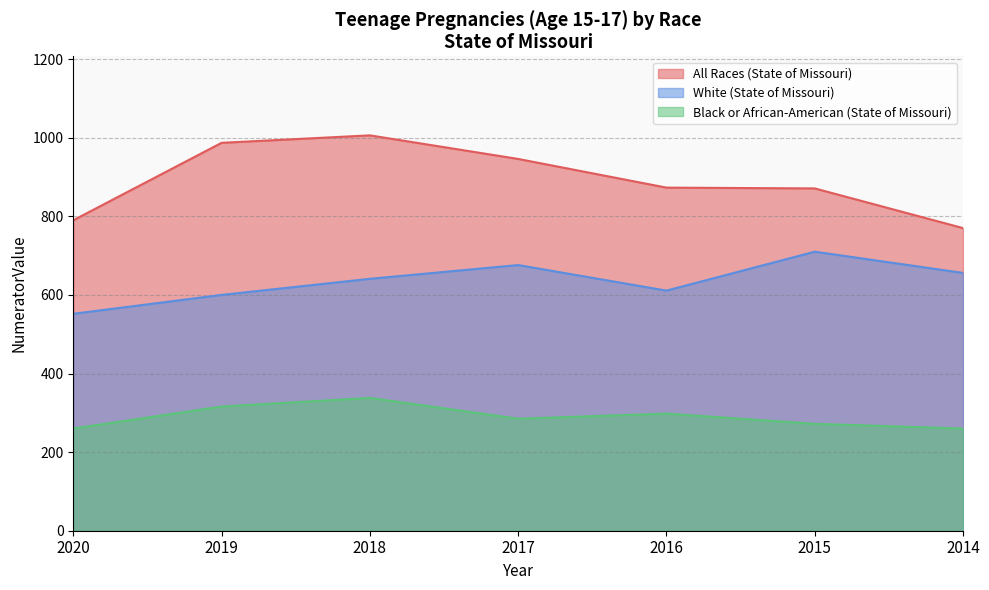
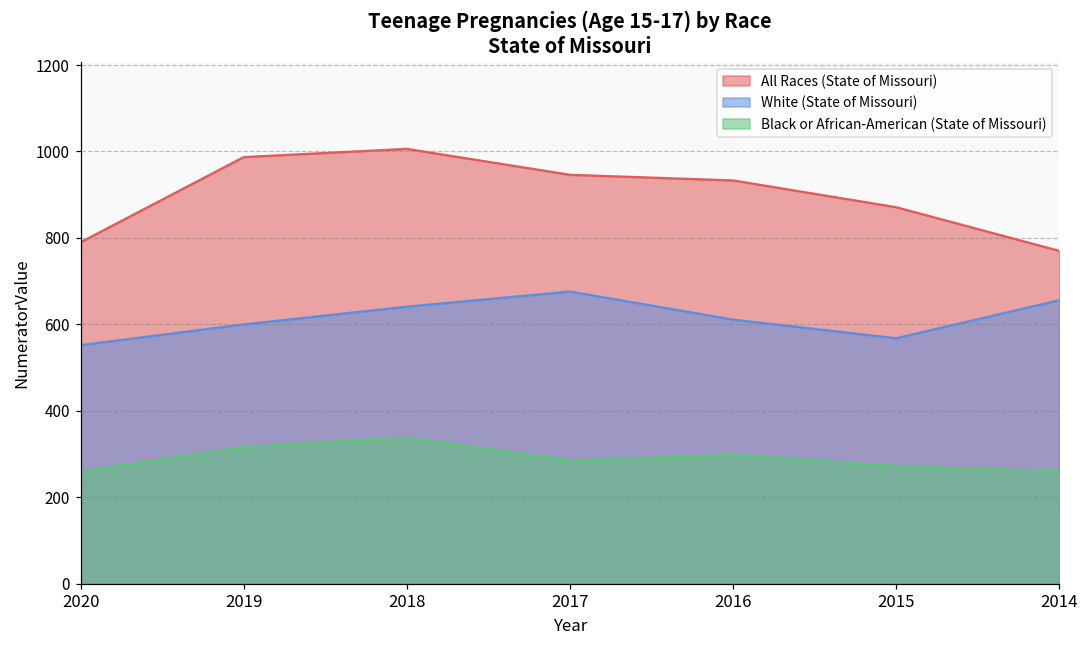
All Races (State of Missouri), 2016: 870 -> 930
White (State of Missouri), 2015: 710 -> 570
